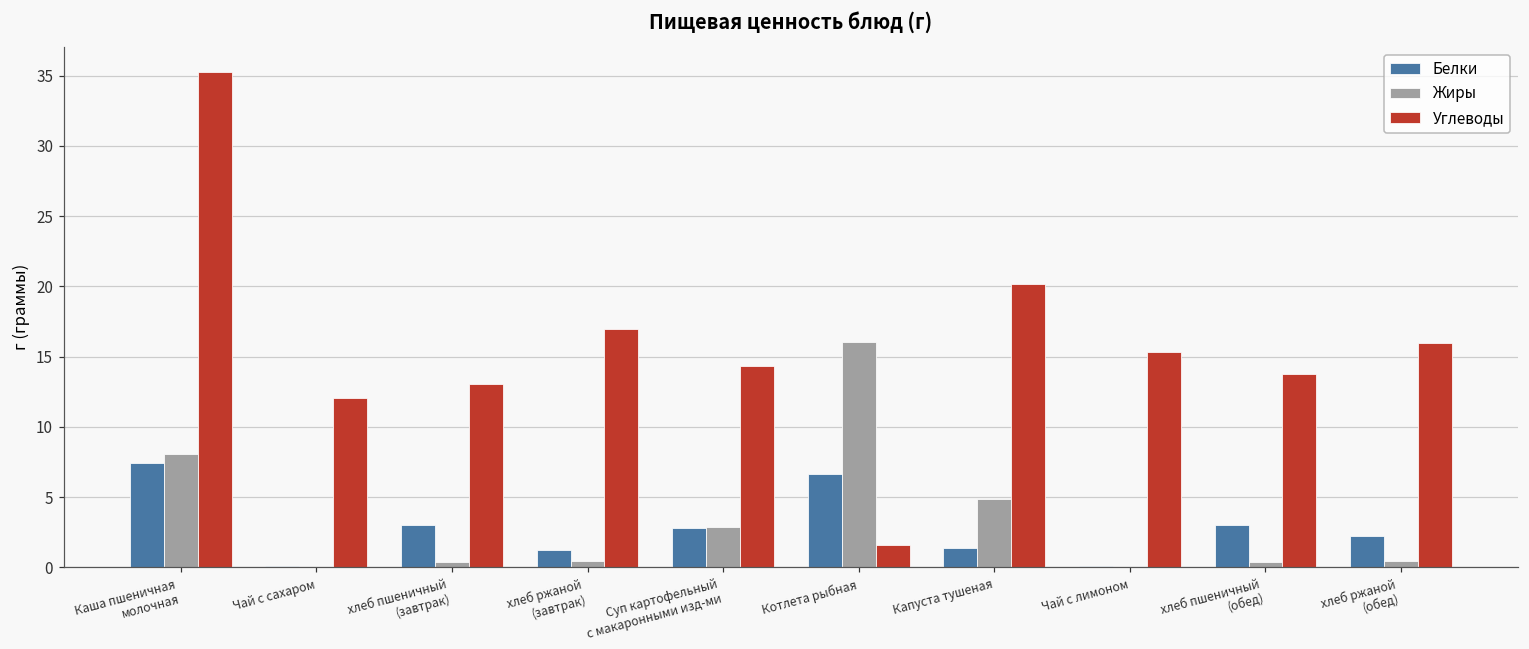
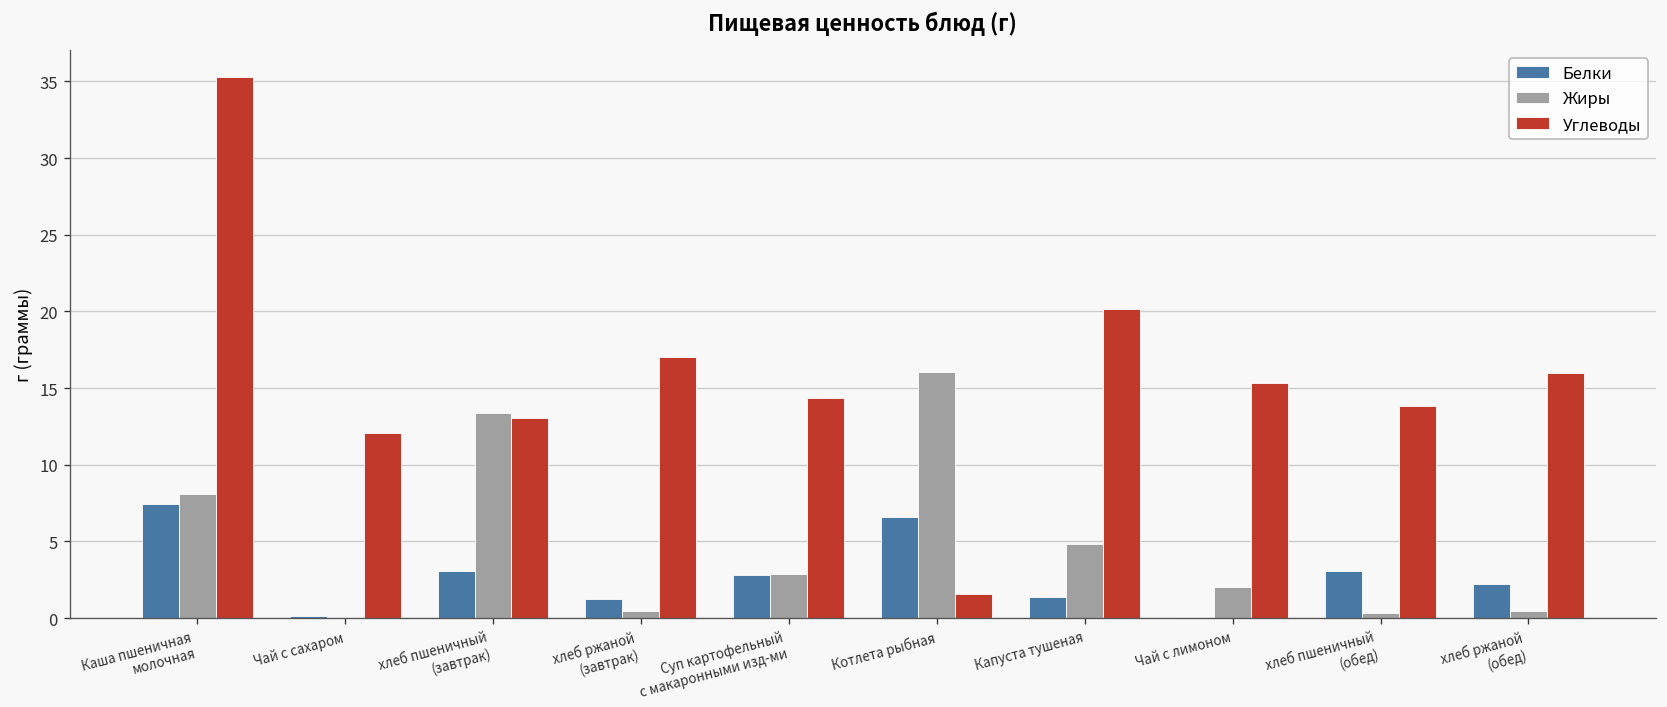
Жиры, хлеб пшеничный (завтрак): 0.4 -> 13.4
Жиры, Чай с лимоном: 0.0 -> 2.0
